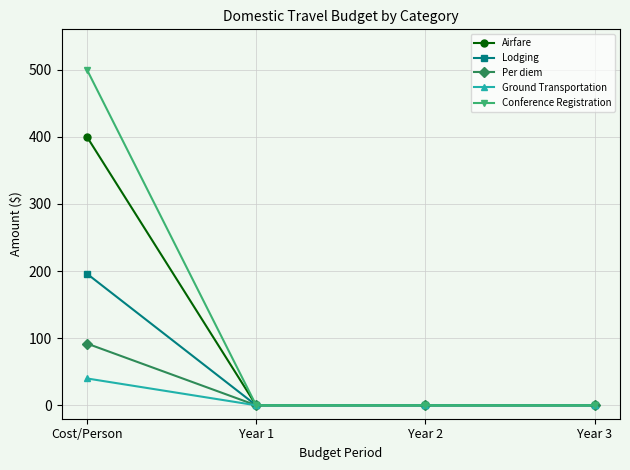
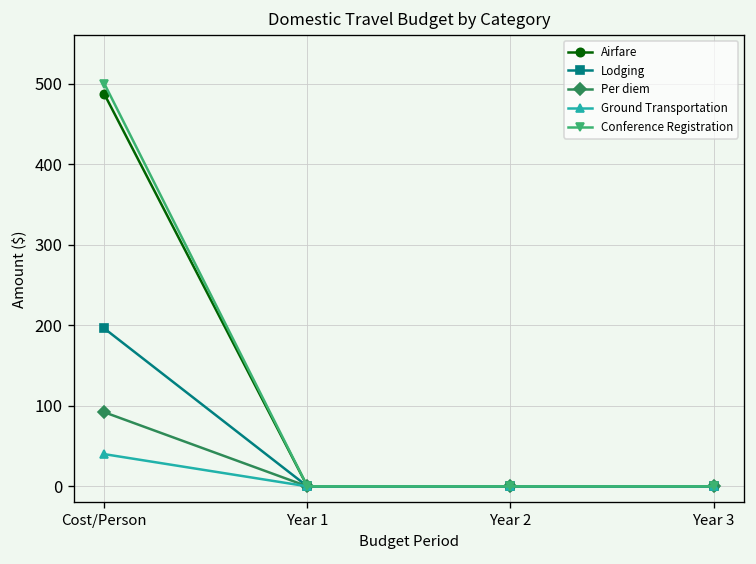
Airfare, Cost/Person: 400 -> 490
